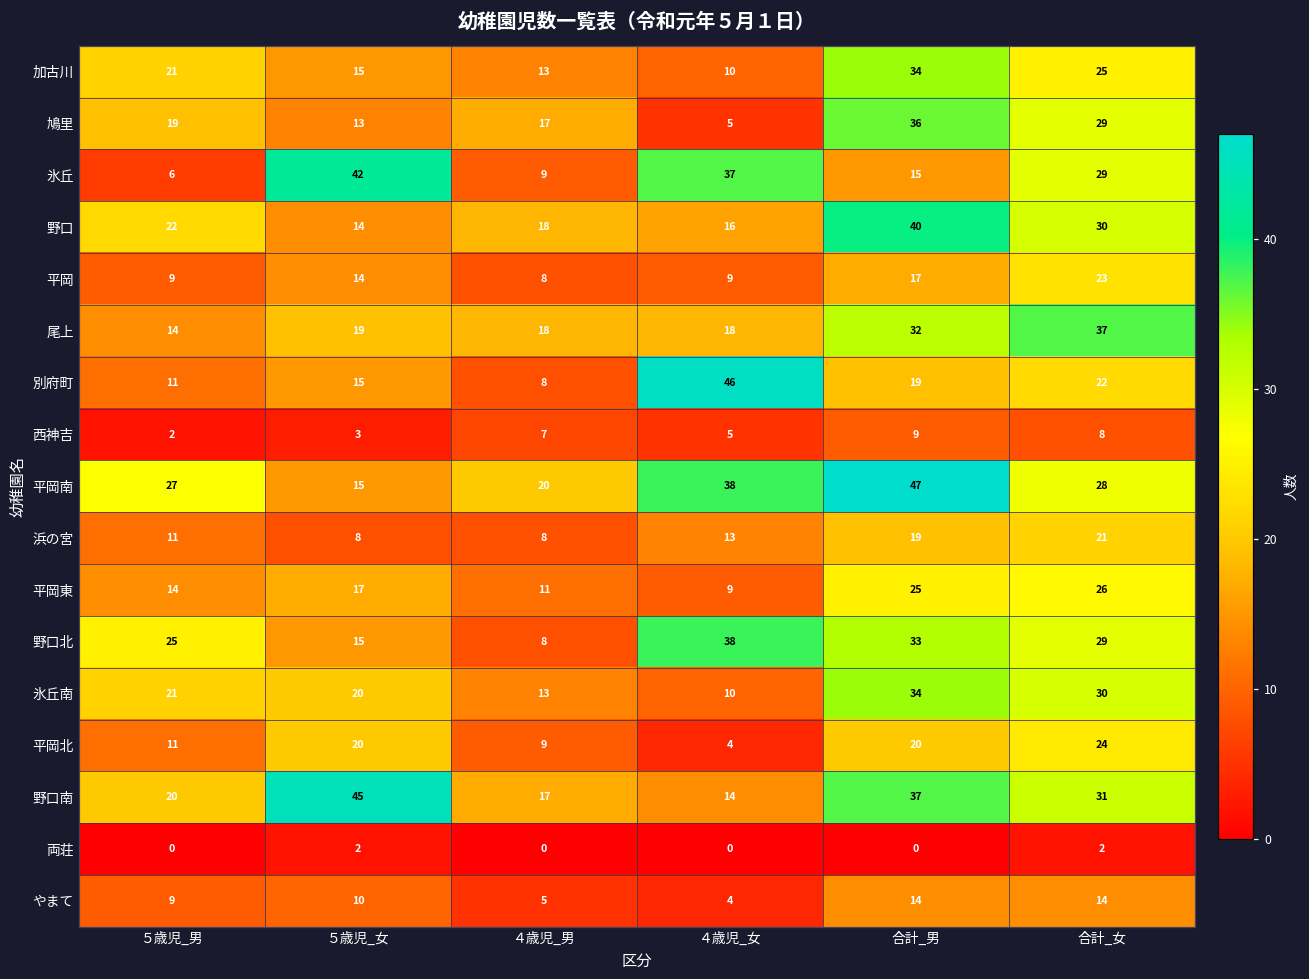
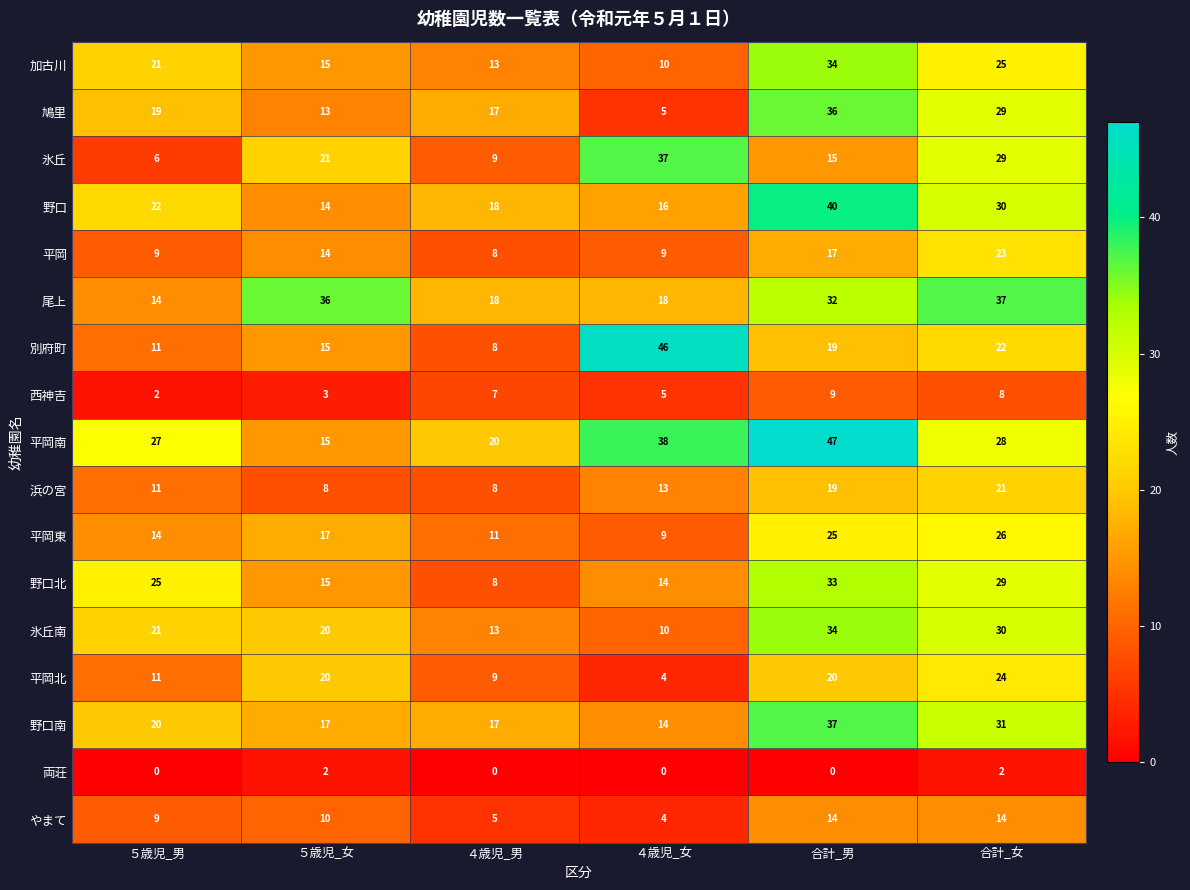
氷丘, ５歳児_女: 42 -> 21
尾上, ５歳児_女: 19 -> 36
野口北, ４歳児_女: 38 -> 14
野口南, ５歳児_女: 45 -> 17
